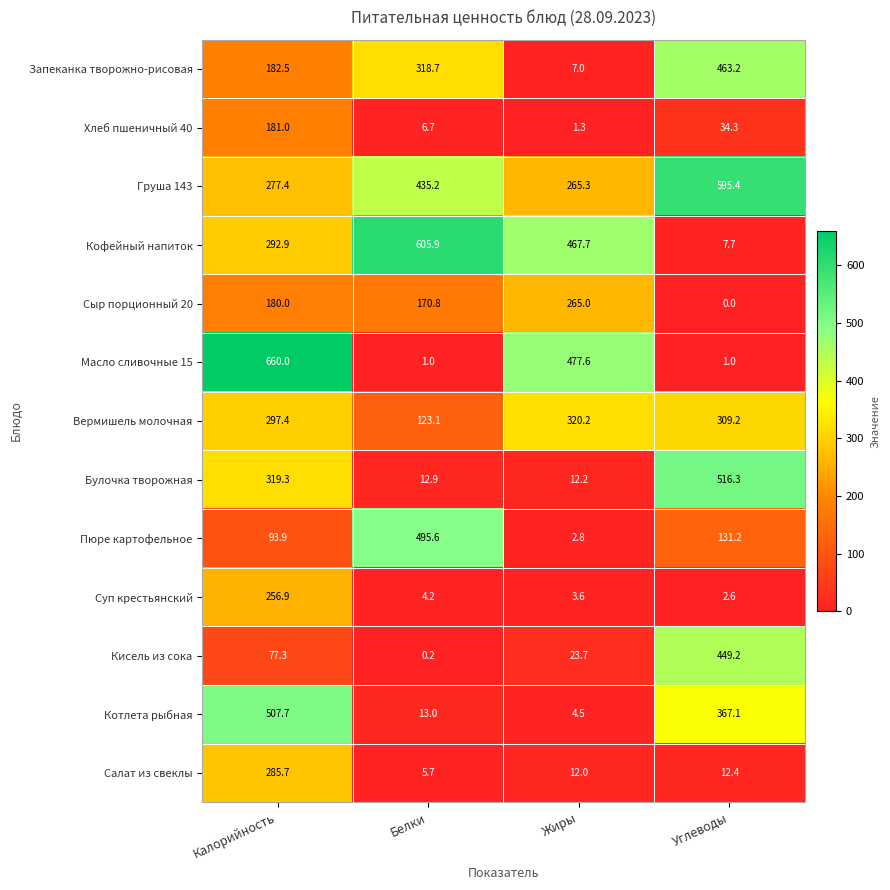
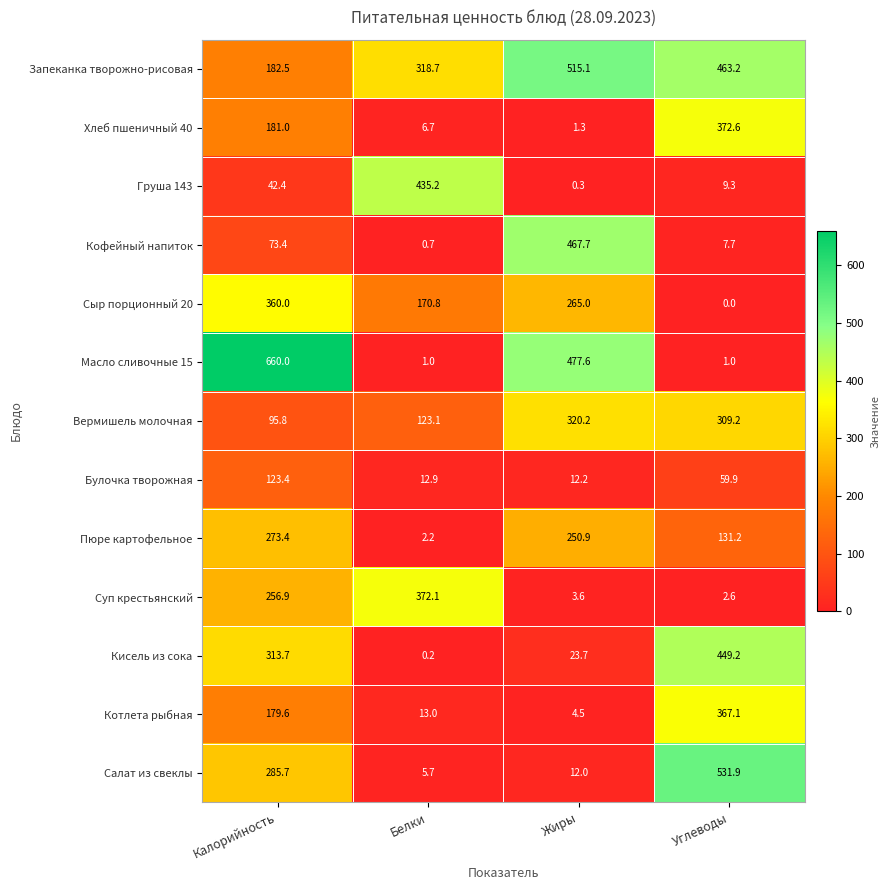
Запеканка творожно-рисовая, Жиры: 7.0 -> 515.1
Хлеб пшеничный 40, Углеводы: 34.3 -> 372.6
Груша 143, Калорийность: 277.4 -> 42.4
Груша 143, Жиры: 265.3 -> 0.3
Груша 143, Углеводы: 595.4 -> 9.3
Кофейный напиток, Калорийность: 292.9 -> 73.4
Кофейный напиток, Белки: 605.9 -> 0.7
Сыр порционный 20, Калорийность: 180.0 -> 360.0
Вермишель молочная, Калорийность: 297.4 -> 95.8
Булочка творожная, Калорийность: 319.3 -> 123.4
Булочка творожная, Углеводы: 516.3 -> 59.9
Пюре картофельное, Калорийность: 93.9 -> 273.4
Пюре картофельное, Белки: 495.6 -> 2.2
Пюре картофельное, Жиры: 2.8 -> 250.9
Суп крестьянский, Белки: 4.2 -> 372.1
Кисель из сока, Калорийность: 77.3 -> 313.7
Котлета рыбная, Калорийность: 507.7 -> 179.6
Салат из свеклы, Углеводы: 12.4 -> 531.9
